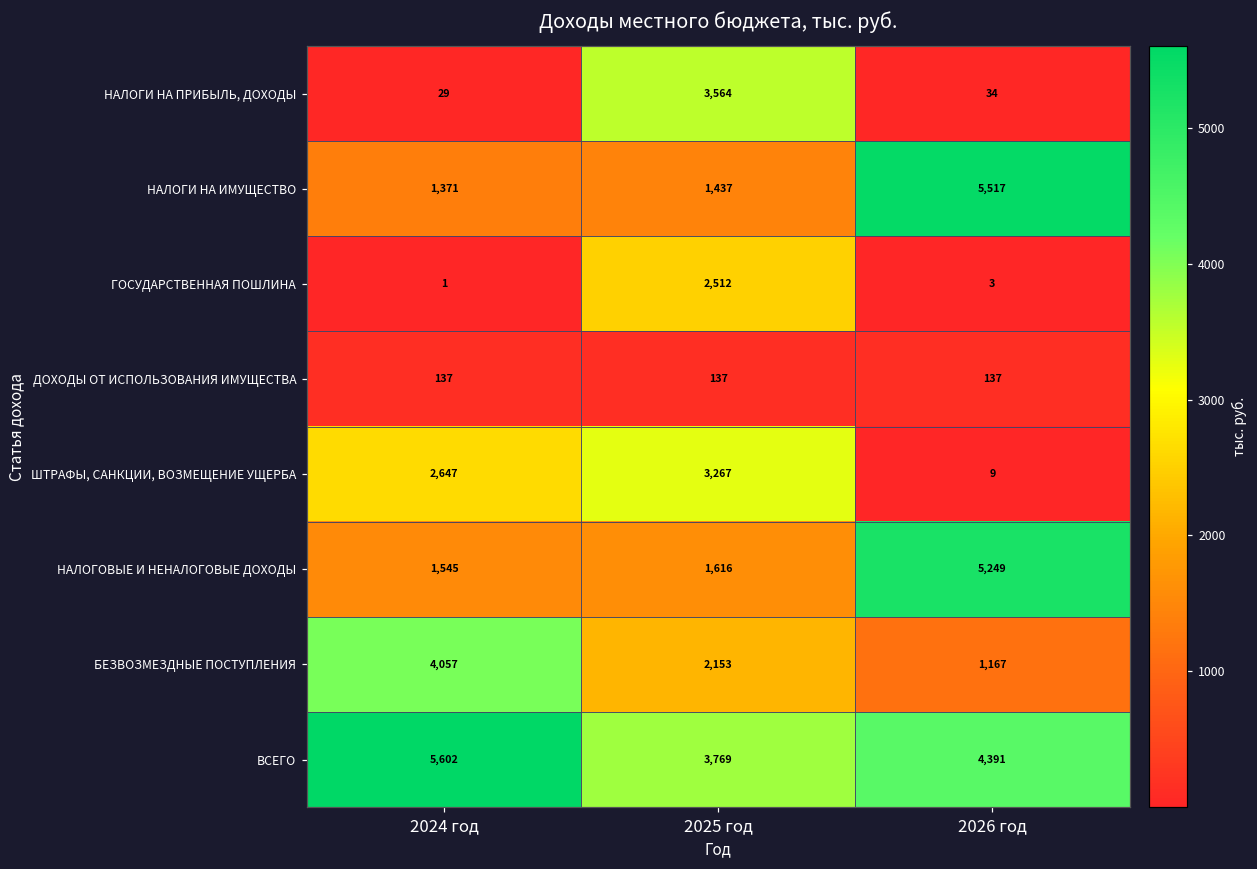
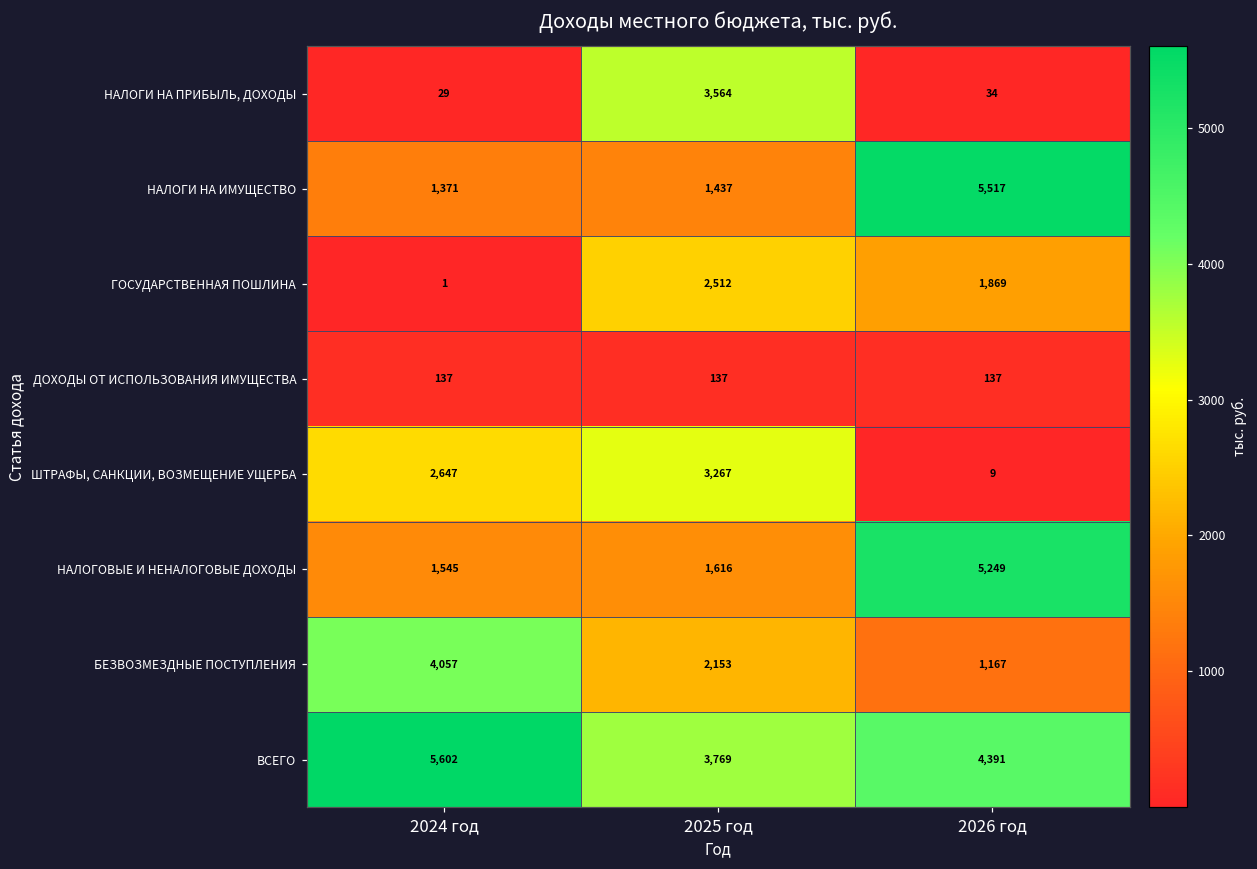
ГОСУДАРСТВЕННАЯ ПОШЛИНА, 2026 год: 3 -> 1,869
